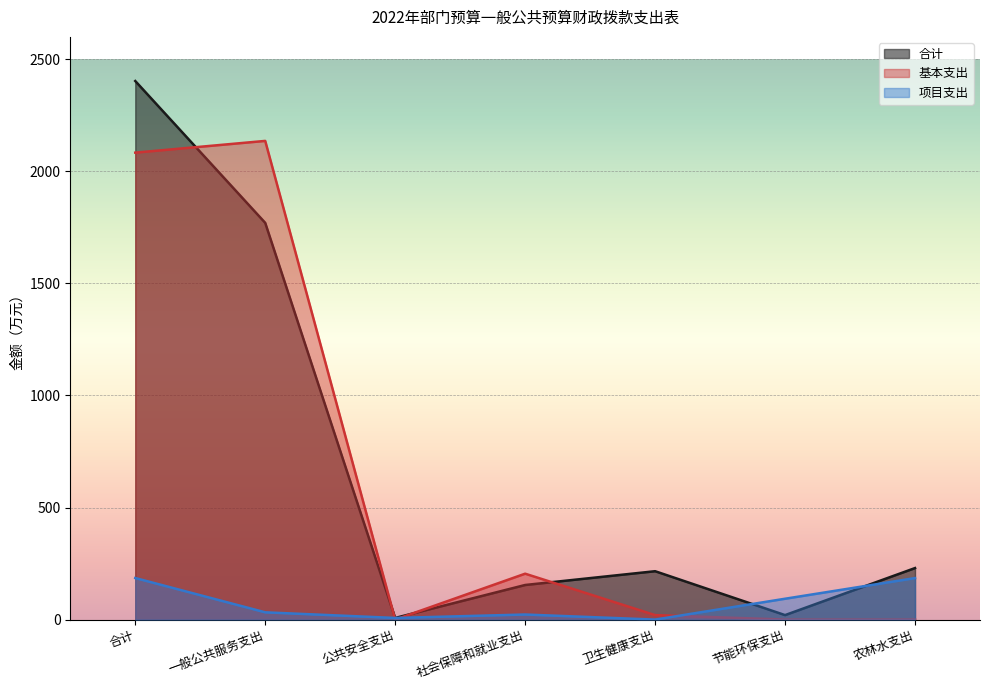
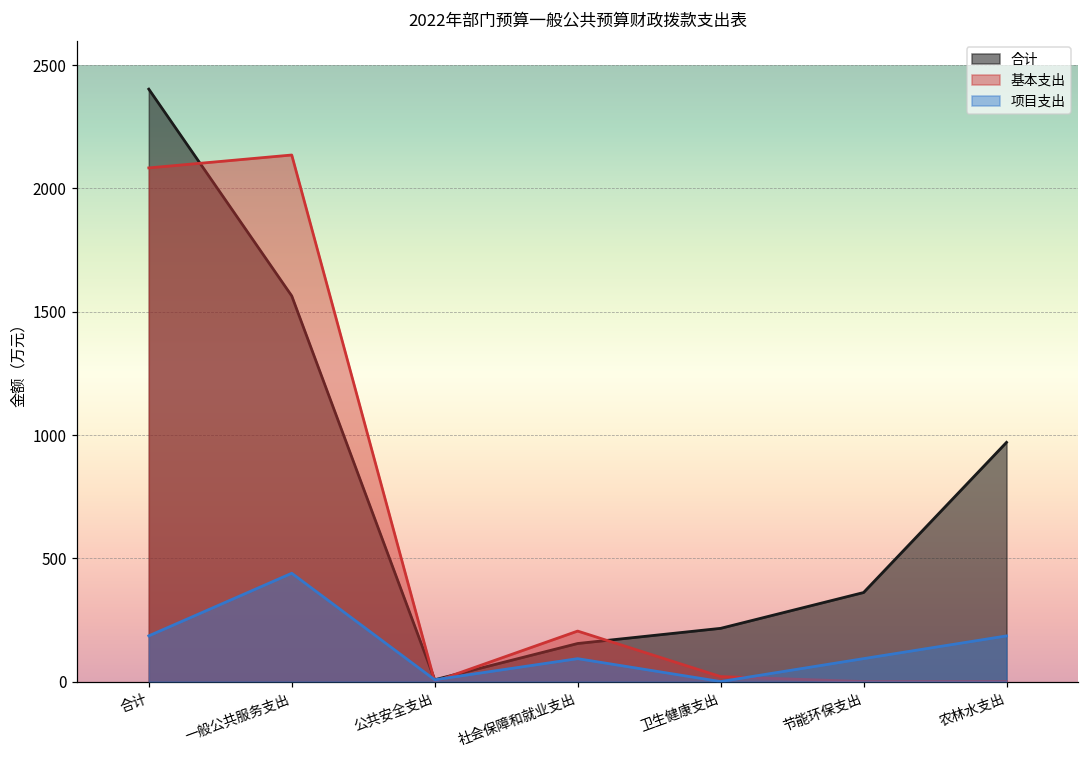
合计, 一般公共服务支出: 1770 -> 1560
项目支出, 一般公共服务支出: 30 -> 440
项目支出, 社会保障和就业支出: 20 -> 90
合计, 节能环保支出: 20 -> 360
合计, 农林水支出: 230 -> 970
